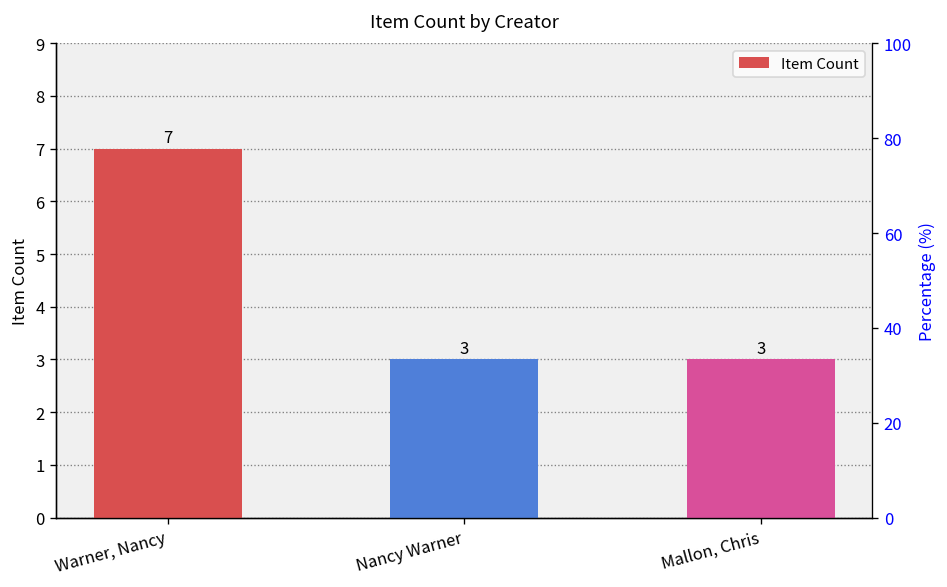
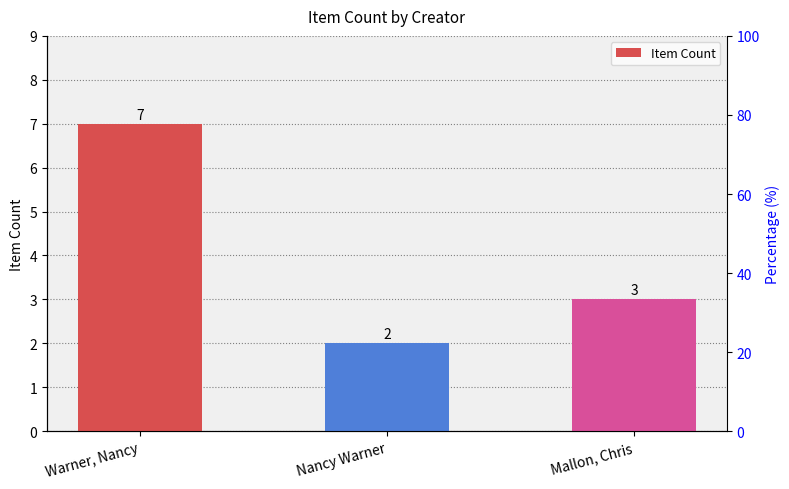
Nancy Warner: 3 -> 2
